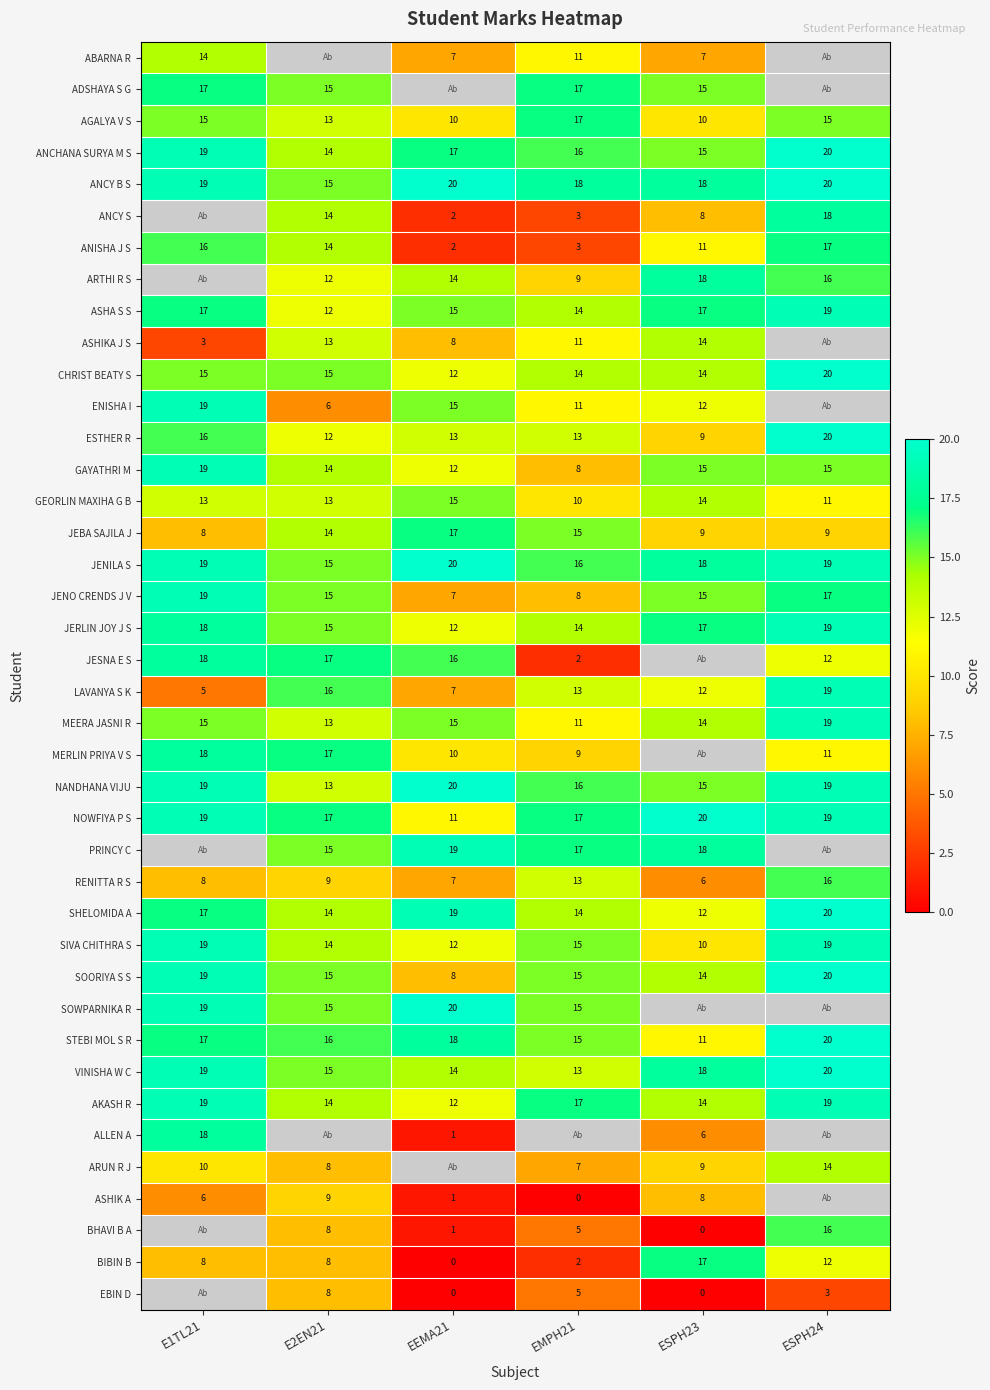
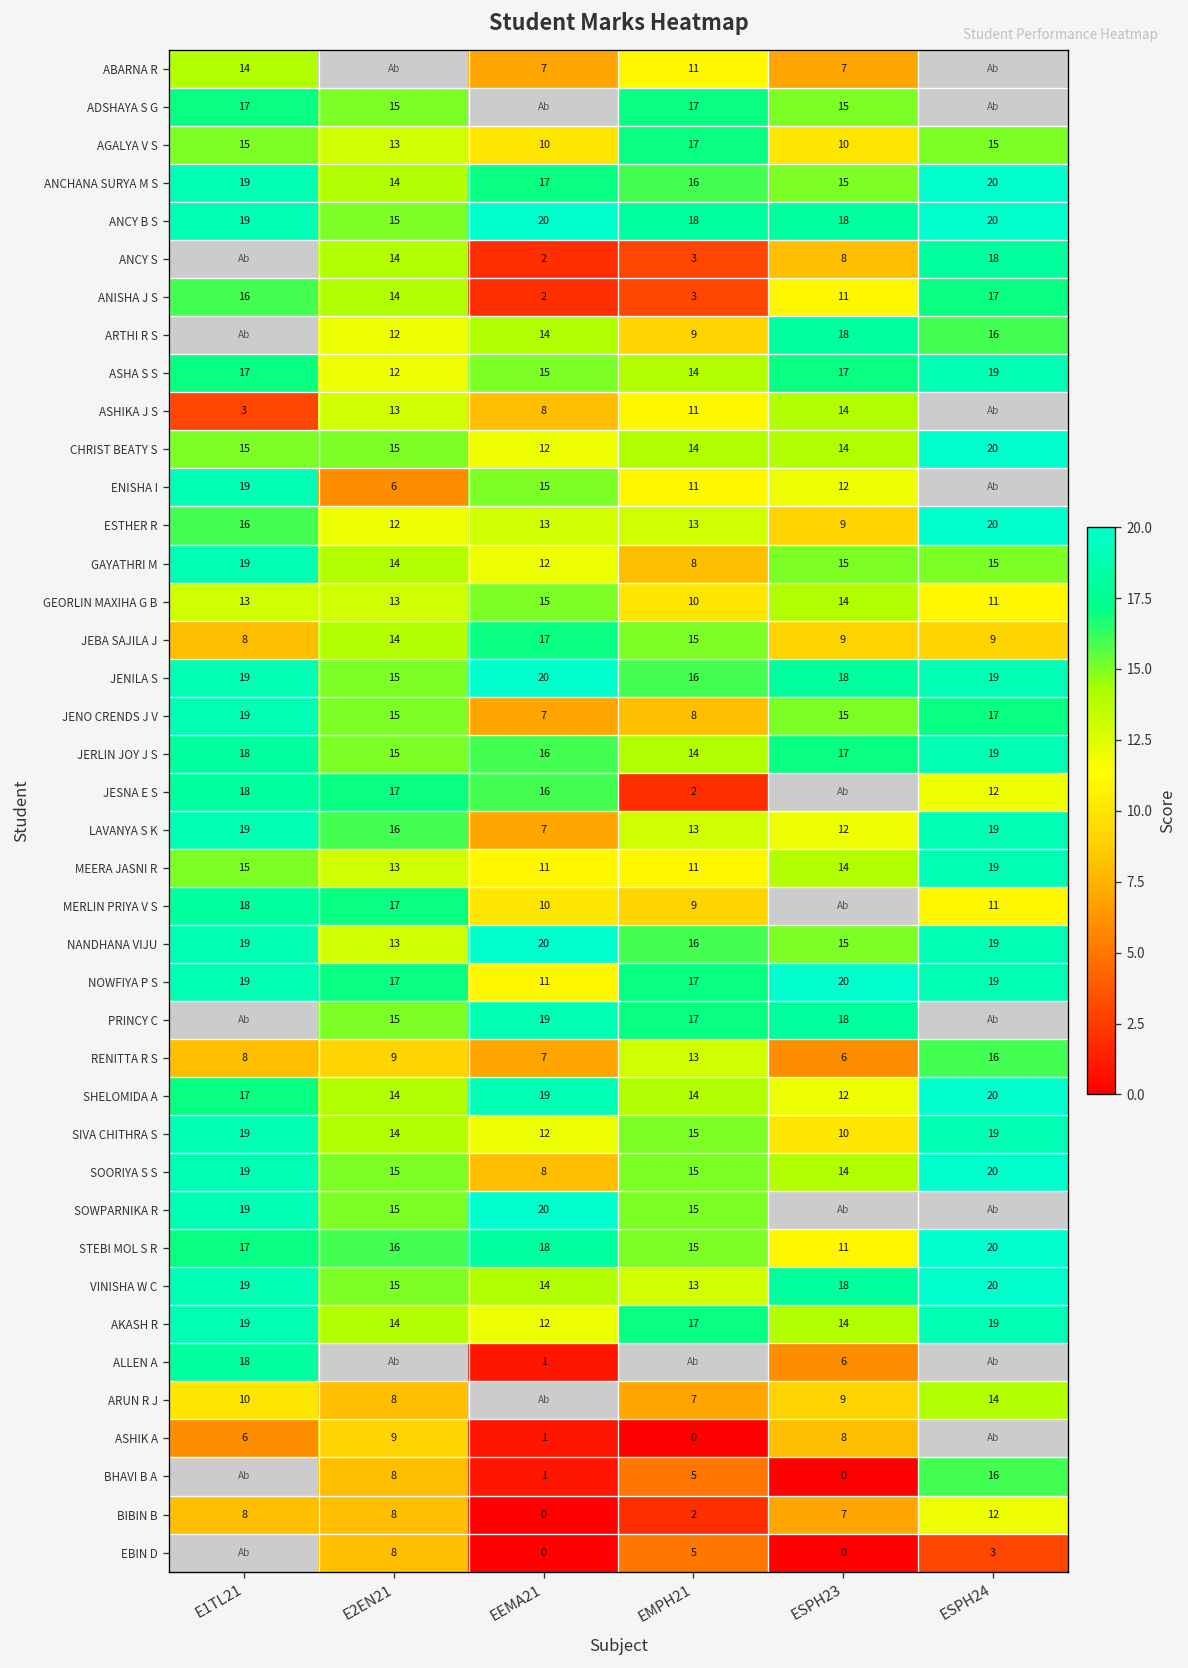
JERLIN JOY J S, EEMA21: 12 -> 16
LAVANYA S K, E1TL21: 5 -> 19
MEERA JASNI R, EEMA21: 15 -> 11
BIBIN B, ESPH23: 17 -> 7
